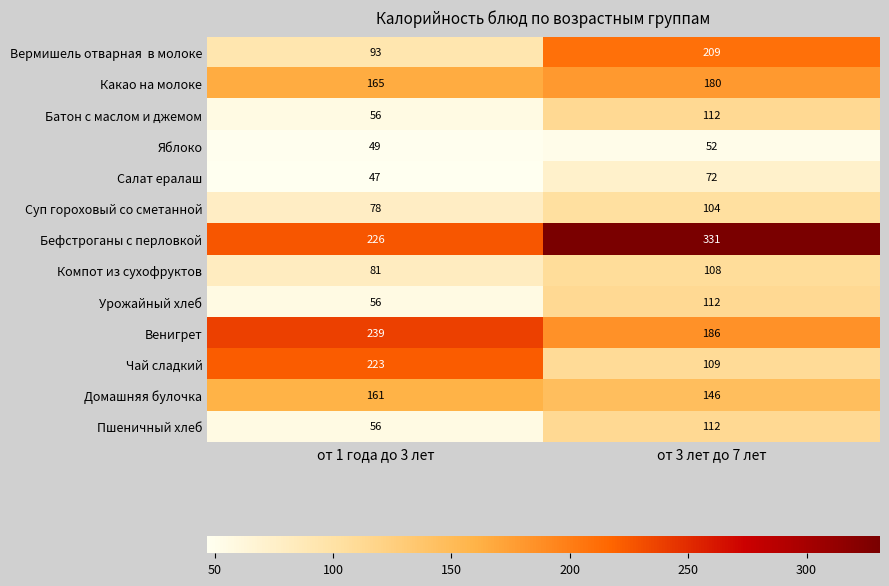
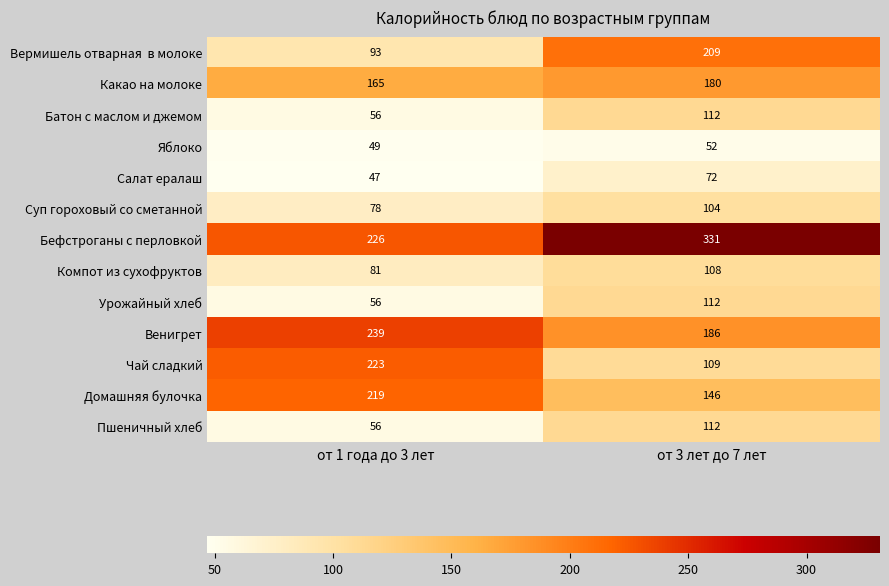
Домашняя булочка, от 1 года до 3 лет: 161 -> 219
